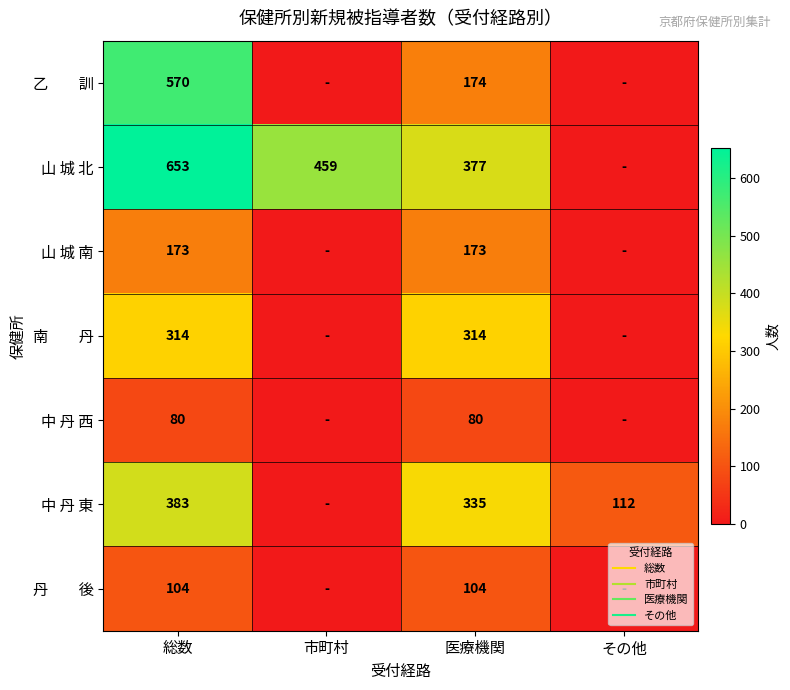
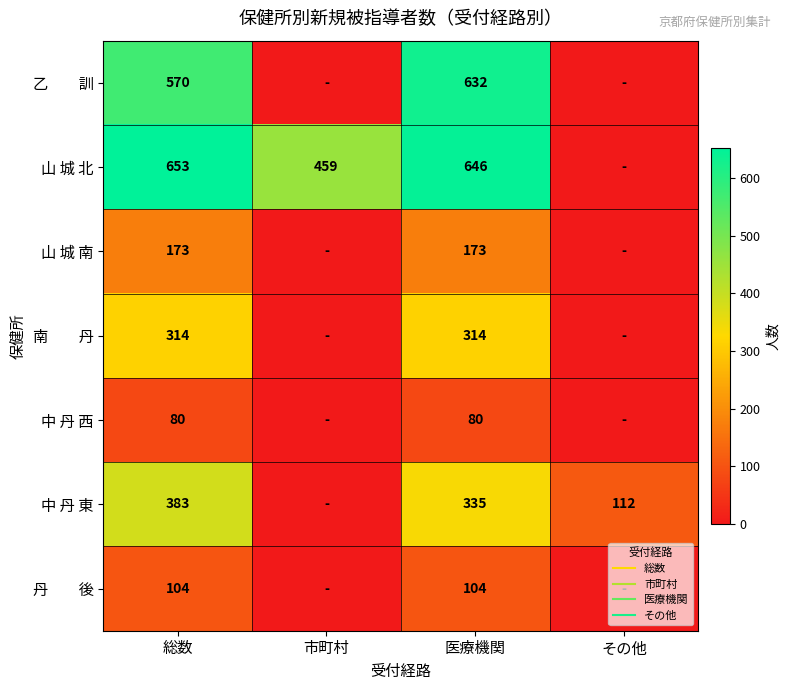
乙 訓, 医療機関: 174 -> 632
山 城 北, 医療機関: 377 -> 646
